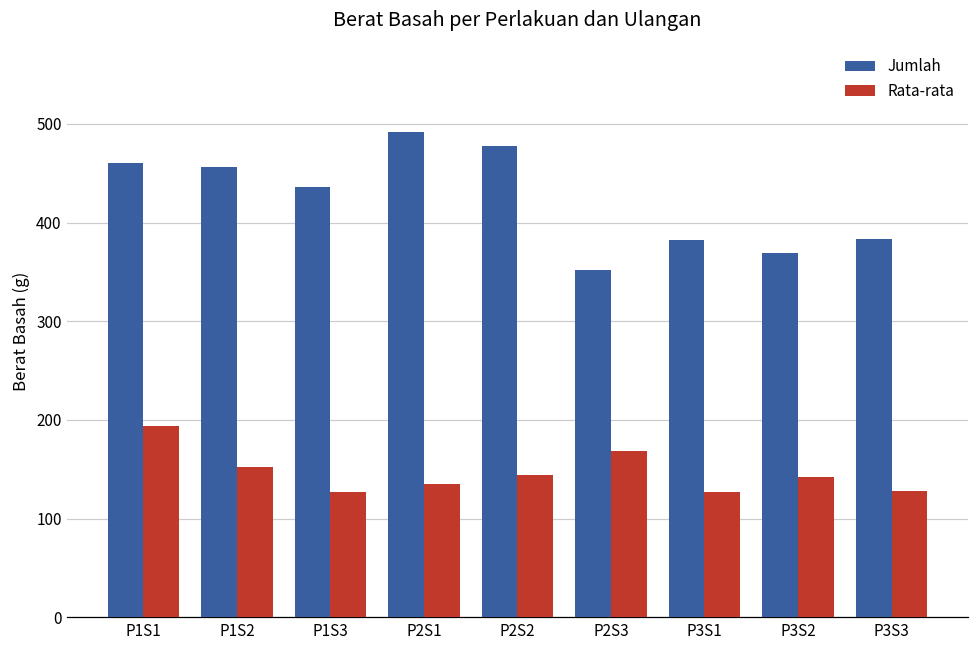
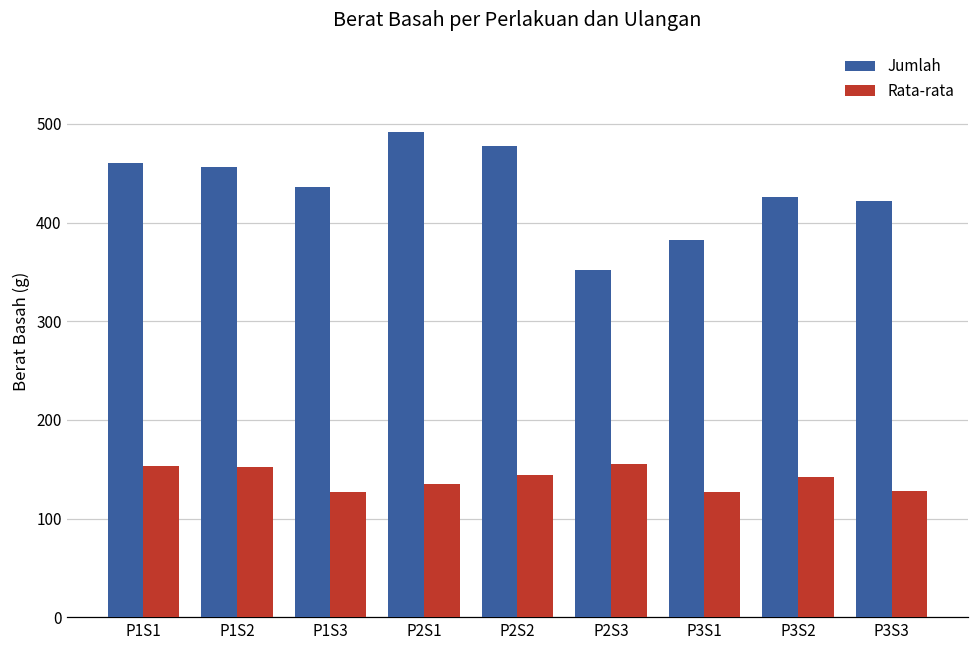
Rata-rata, P1S1: 190 -> 150
Rata-rata, P2S3: 170 -> 160
Jumlah, P3S2: 370 -> 430
Jumlah, P3S3: 380 -> 420
